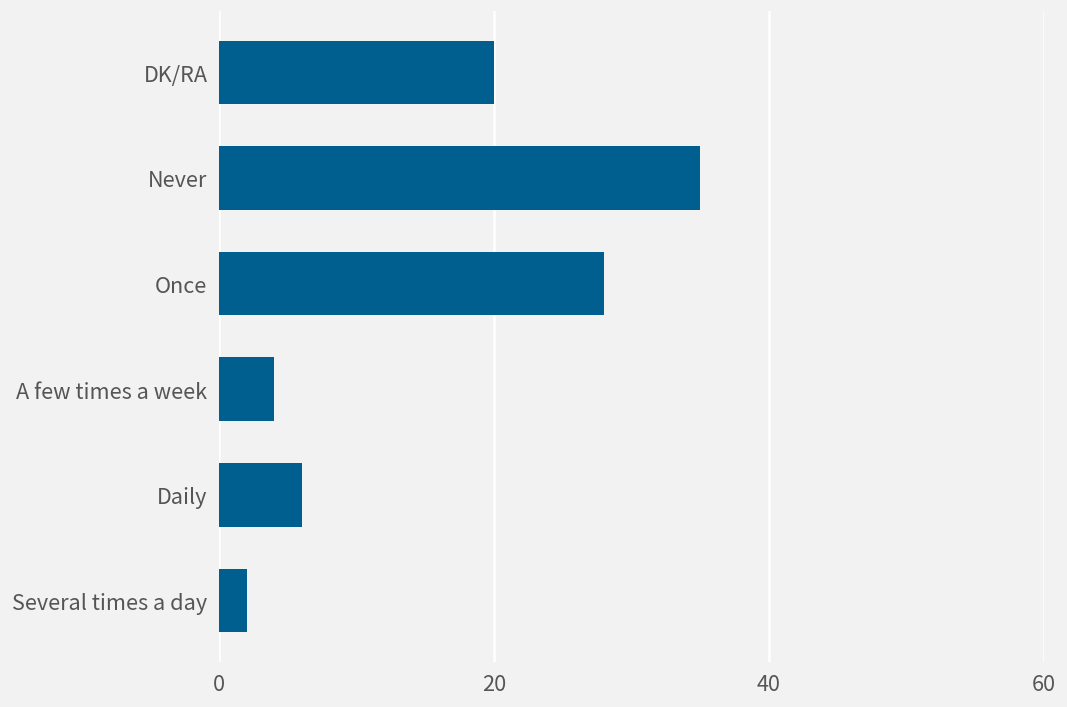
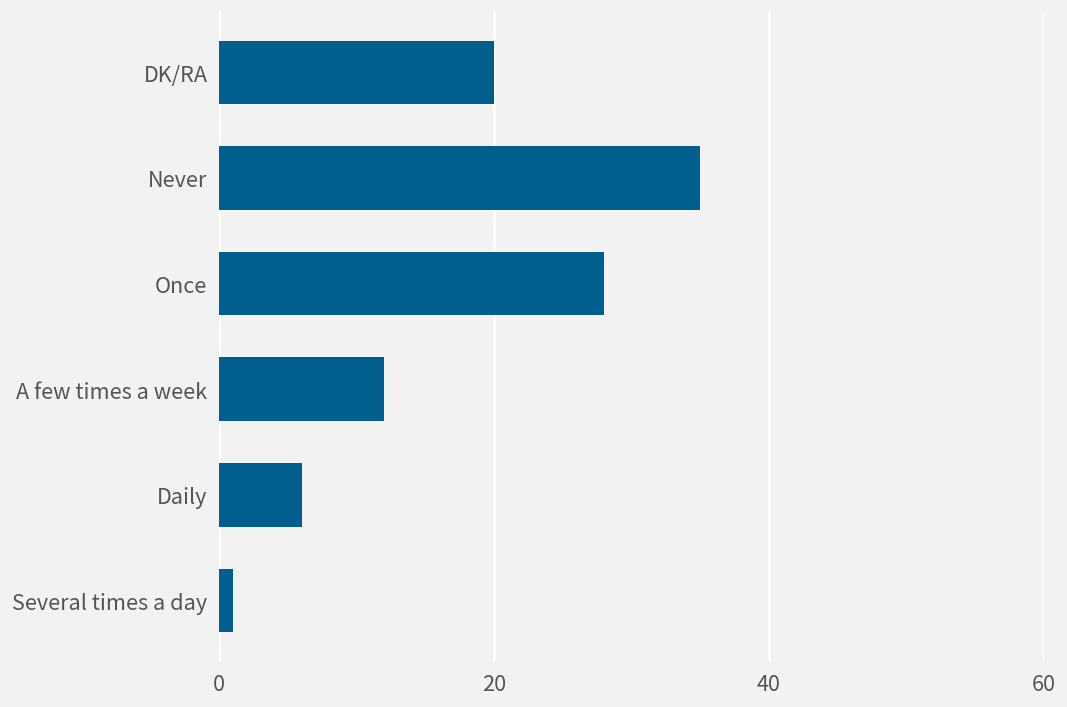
A few times a week: 4 -> 12
Several times a day: 2 -> 1
